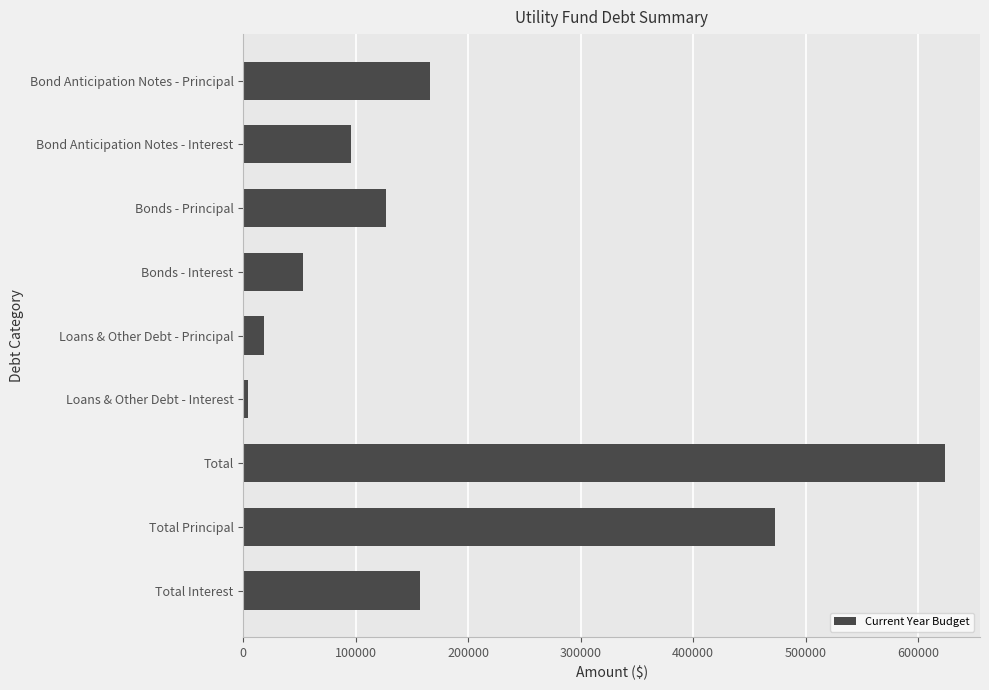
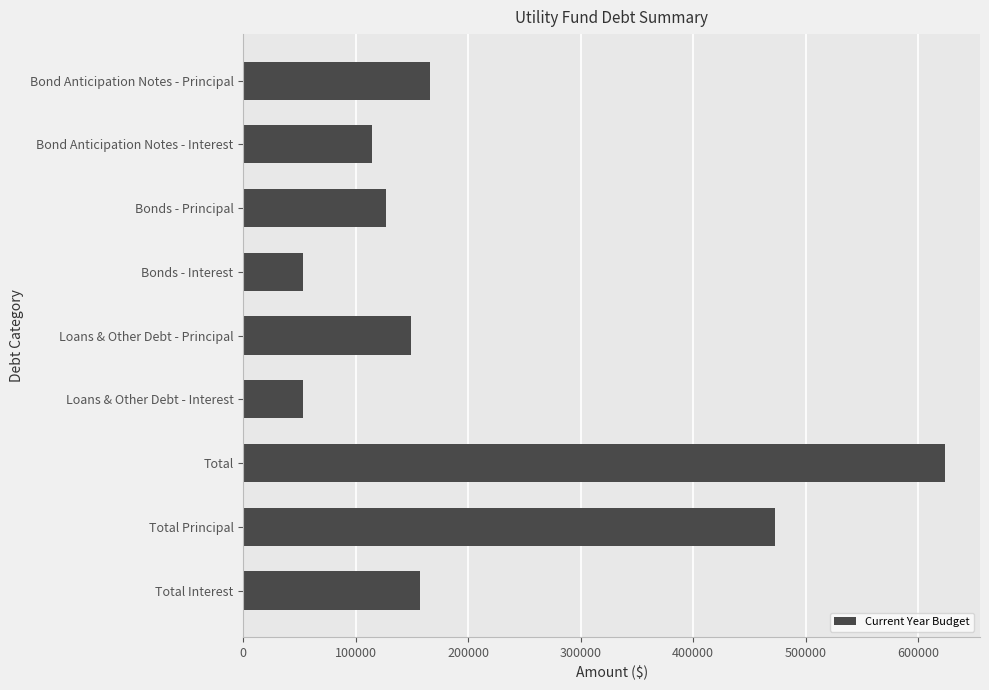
Bond Anticipation Notes - Interest: 96000 -> 115000
Loans & Other Debt - Principal: 18000 -> 149000
Loans & Other Debt - Interest: 4000 -> 53000
